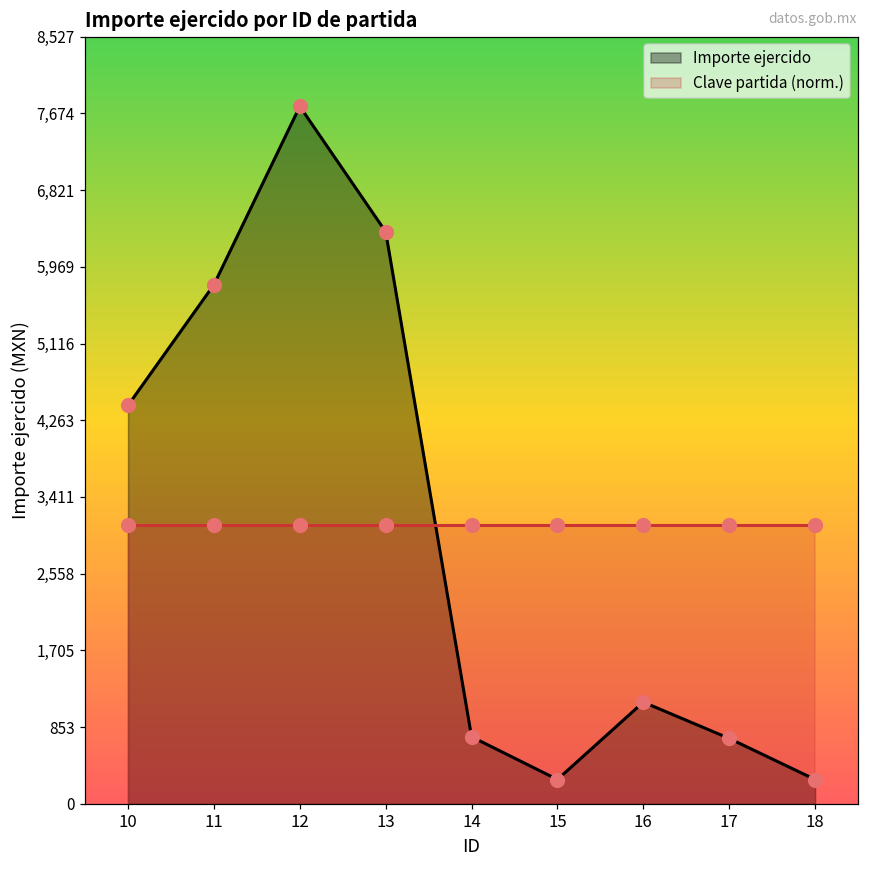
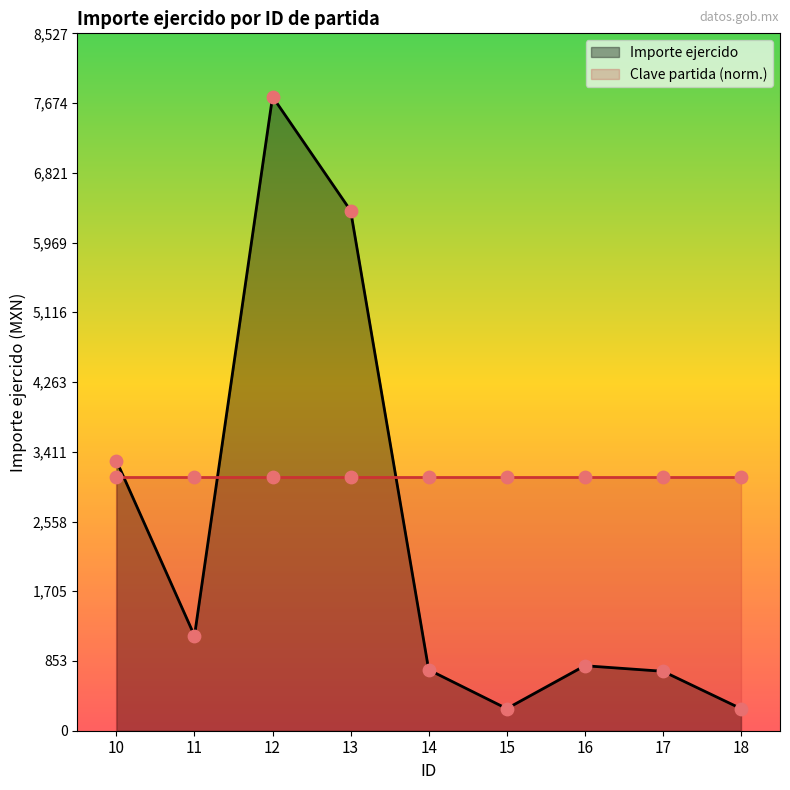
Importe ejercido, 10: 4,400 -> 3,300
Importe ejercido, 11: 5,800 -> 1,200
Importe ejercido, 16: 1,100 -> 800
